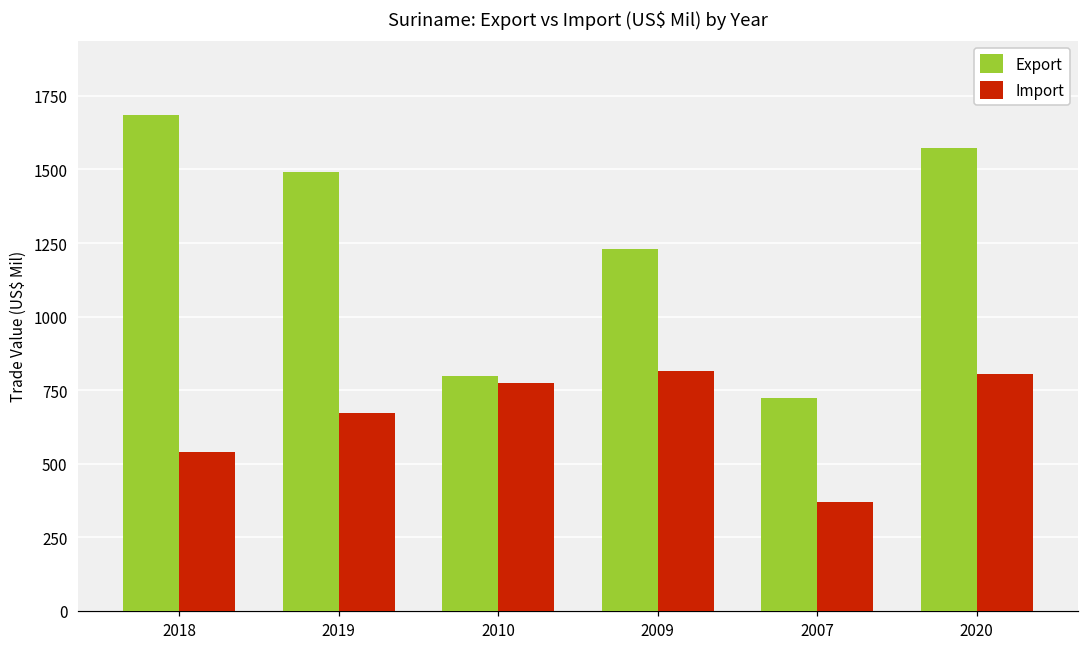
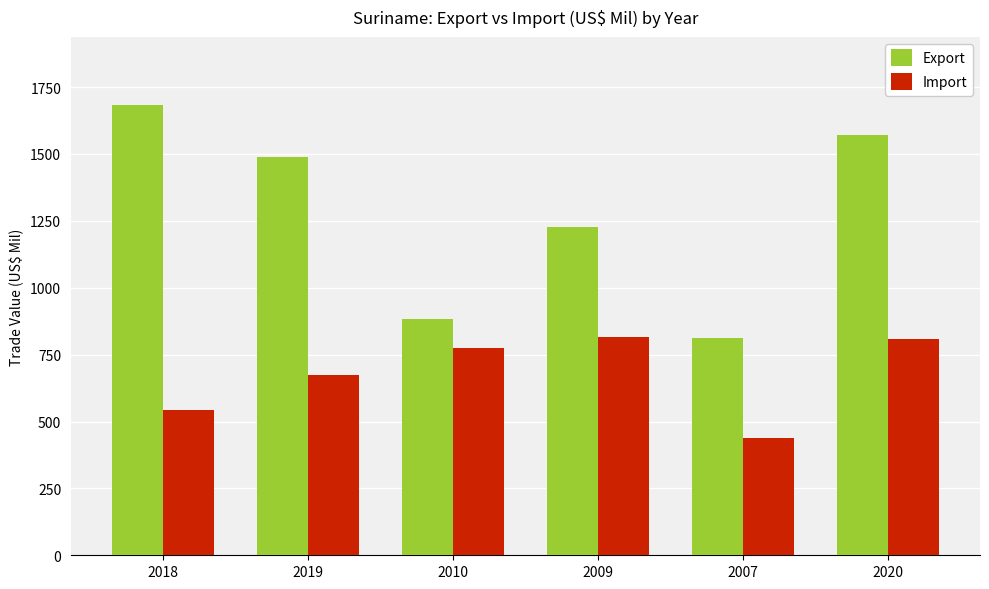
Export, 2010: 800 -> 880
Export, 2007: 720 -> 810
Import, 2007: 370 -> 440
